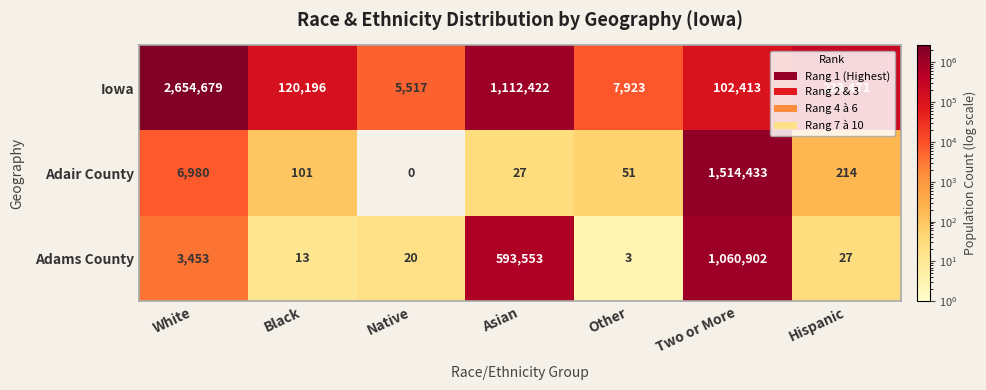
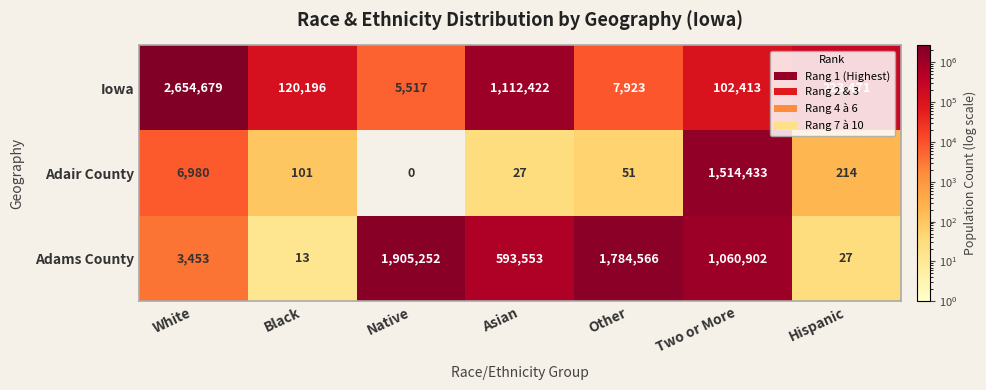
Adams County, Native: 20 -> 1,905,252
Adams County, Other: 3 -> 1,784,566
